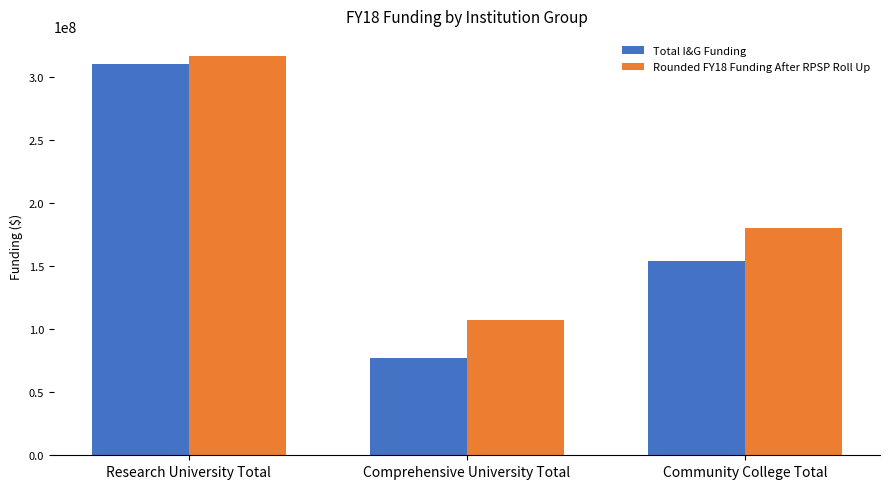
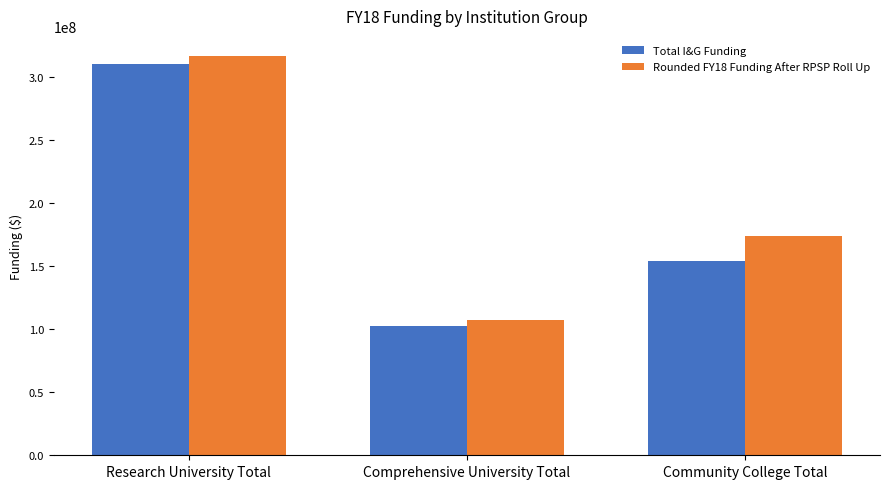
Total I&G Funding, Comprehensive University Total: 77000000 -> 103000000
Rounded FY18 Funding After RPSP Roll Up, Community College Total: 180000000 -> 174000000
